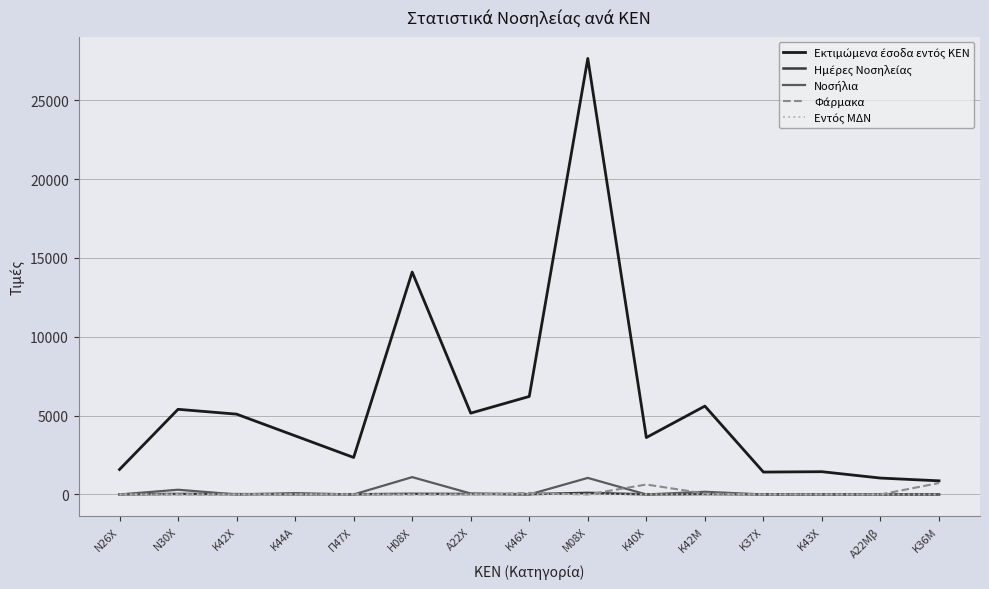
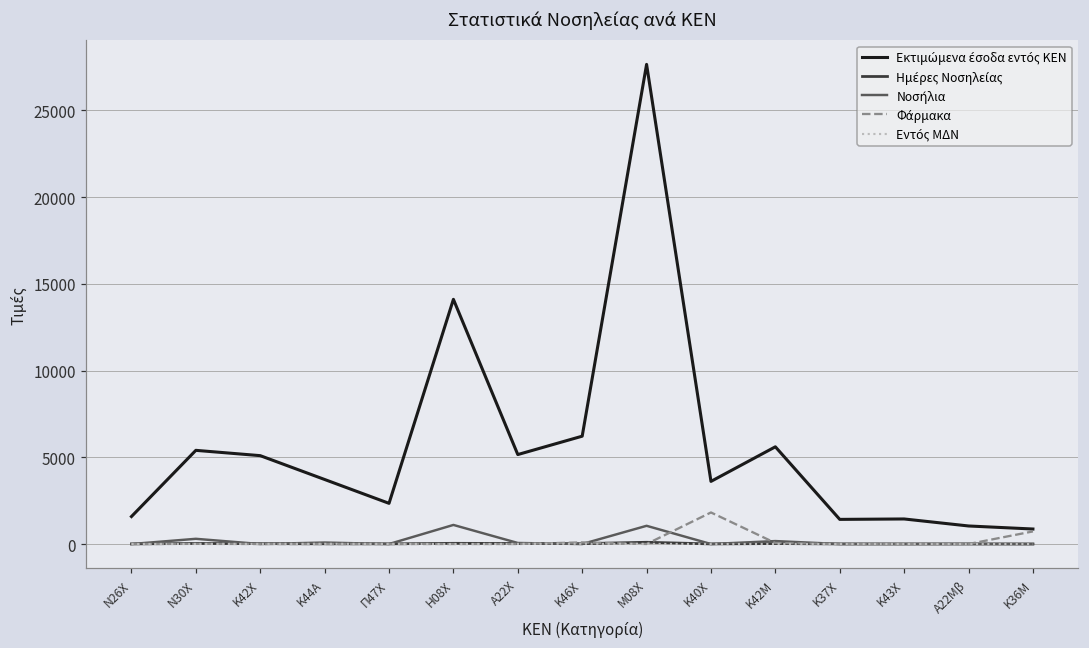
Φάρμακα, Κ40Χ: 600 -> 1800
